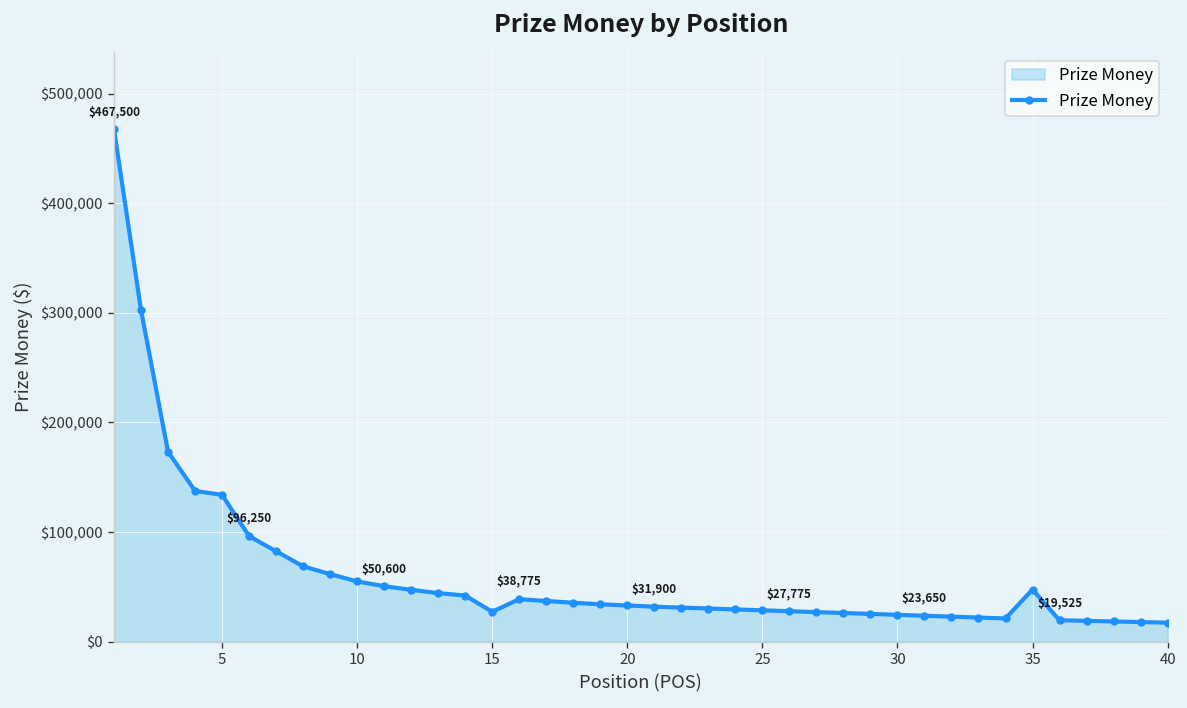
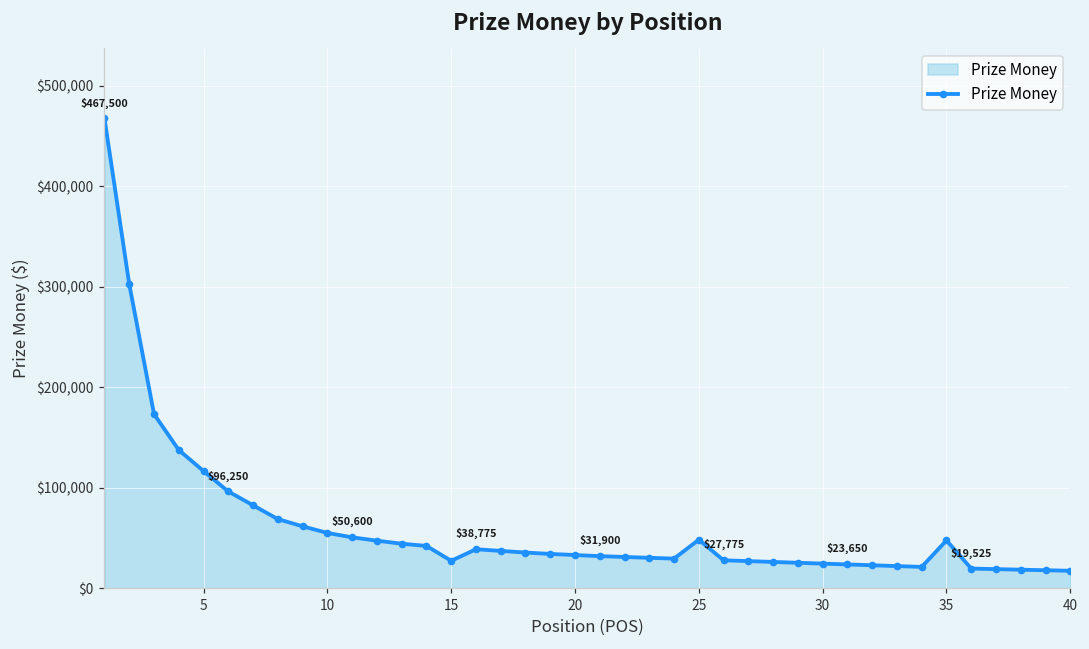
5: $130,000 -> $120,000
25: $30,000 -> $50,000
